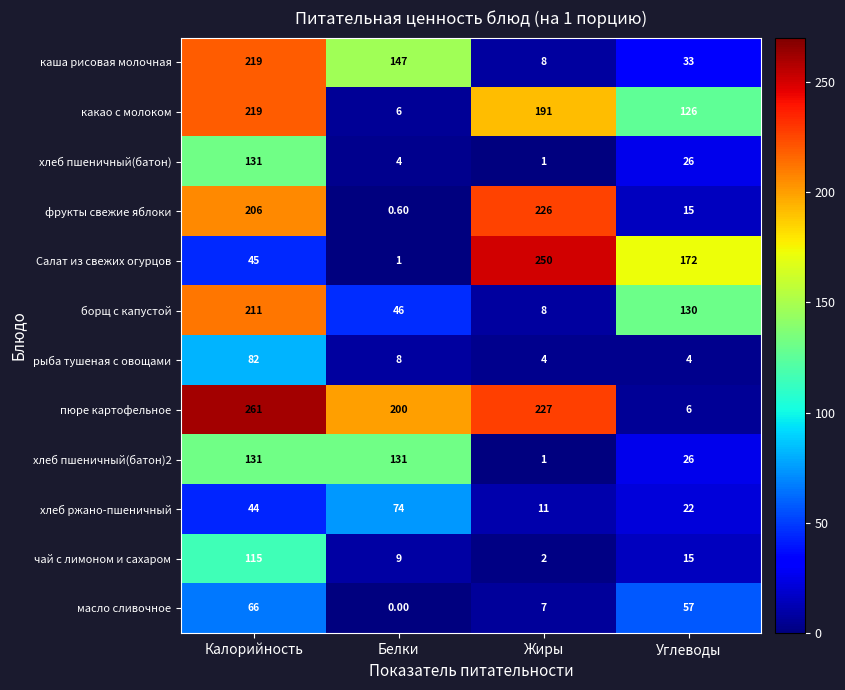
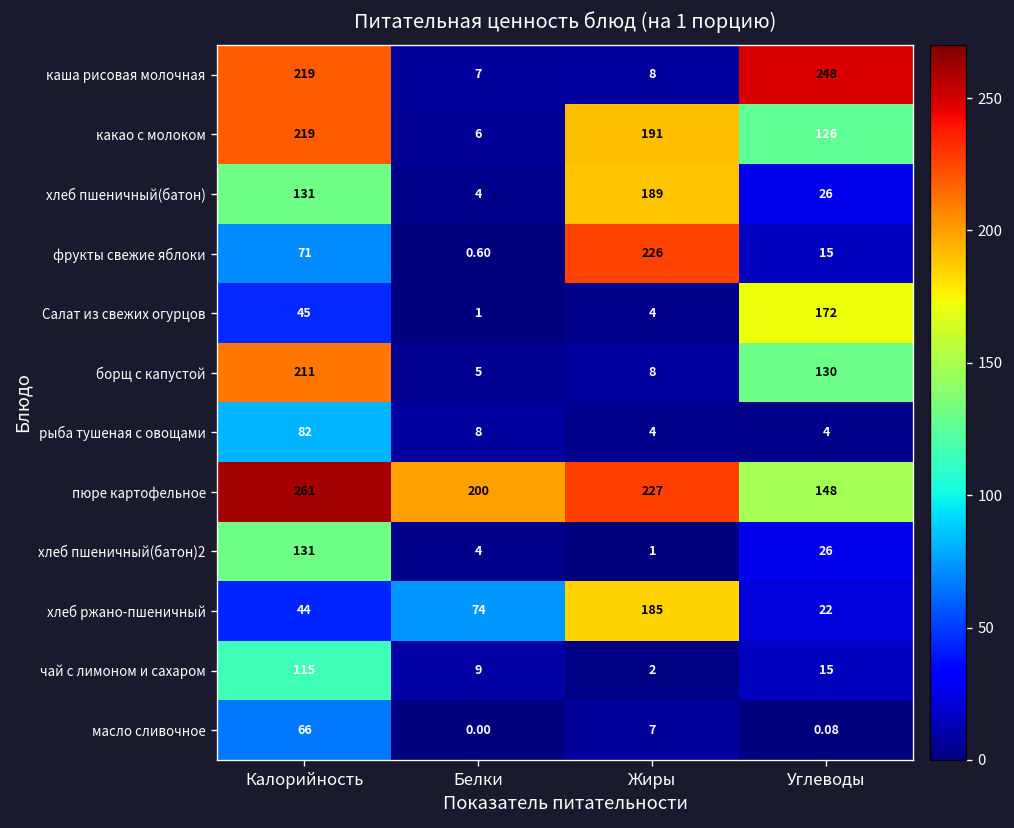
каша рисовая молочная, Белки: 147 -> 7
каша рисовая молочная, Углеводы: 33 -> 248
хлеб пшеничный(батон), Жиры: 1 -> 189
фрукты свежие яблоки, Калорийность: 206 -> 71
Салат из свежих огурцов, Жиры: 250 -> 4
борщ с капустой, Белки: 46 -> 5
пюре картофельное, Углеводы: 6 -> 148
хлеб пшеничный(батон)2, Белки: 131 -> 4
хлеб ржано-пшеничный, Жиры: 11 -> 185
масло сливочное, Углеводы: 57 -> 0.08
